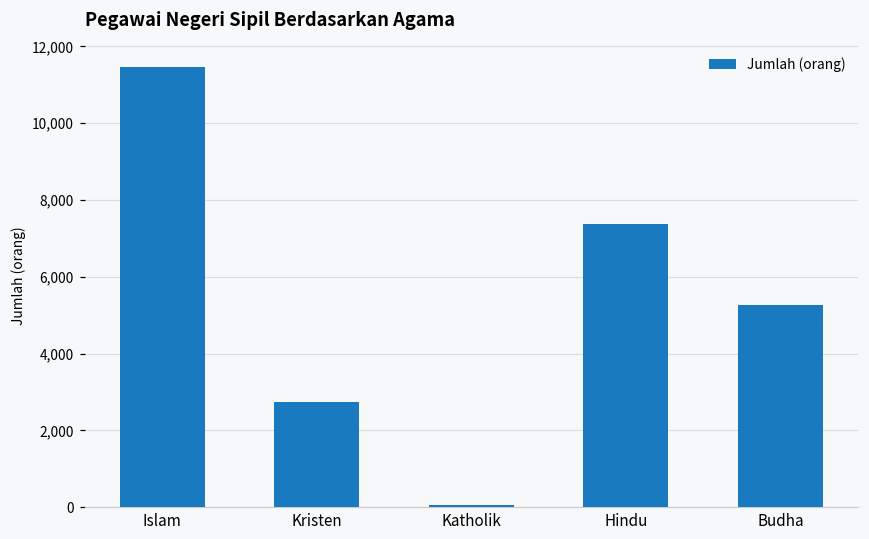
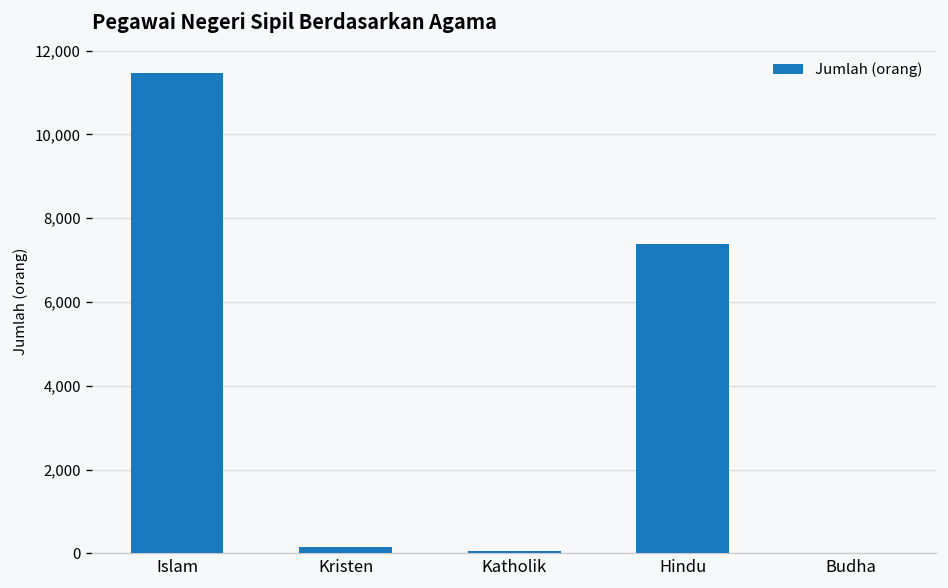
Kristen: 2,700 -> 200
Budha: 5,300 -> 0
